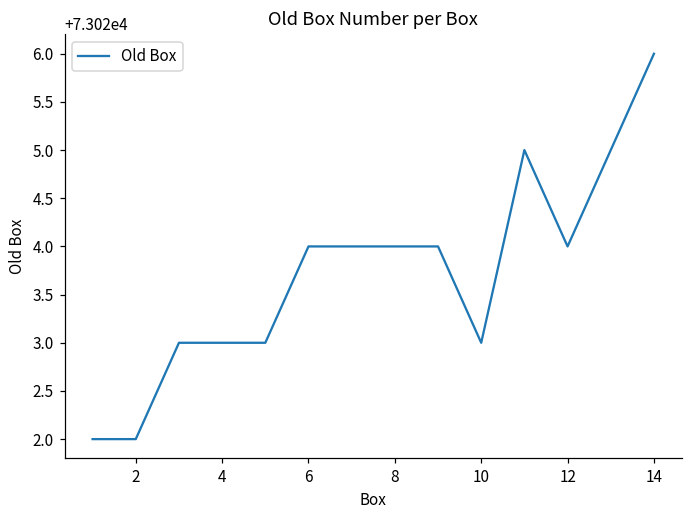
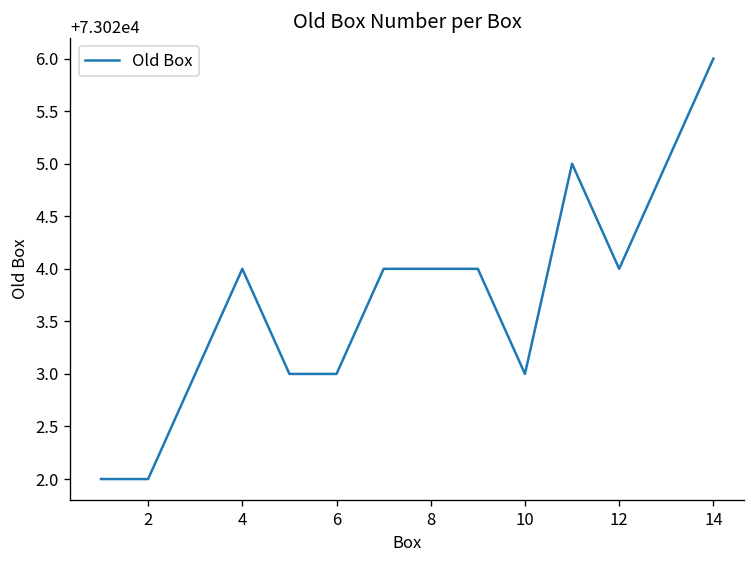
4: 73023 -> 73024
6: 73024 -> 73023
